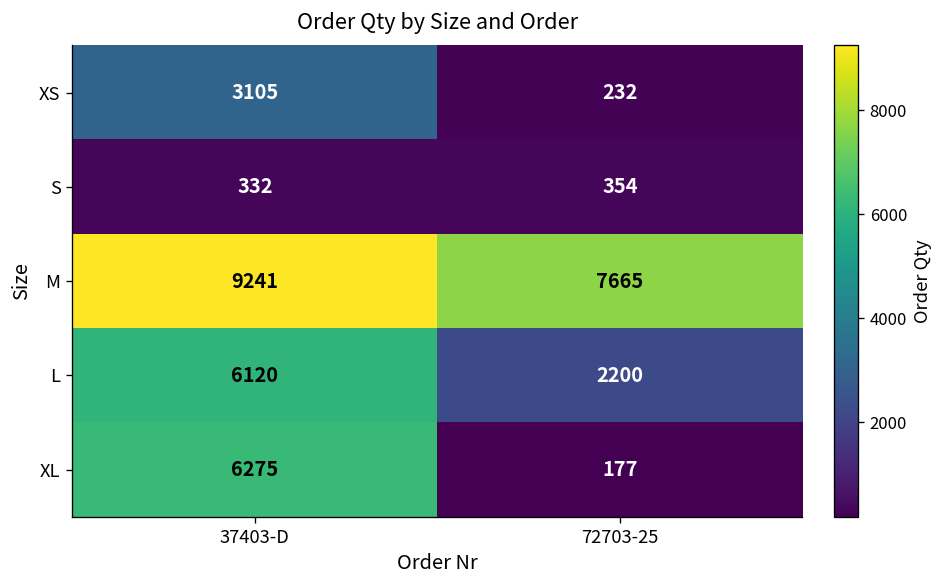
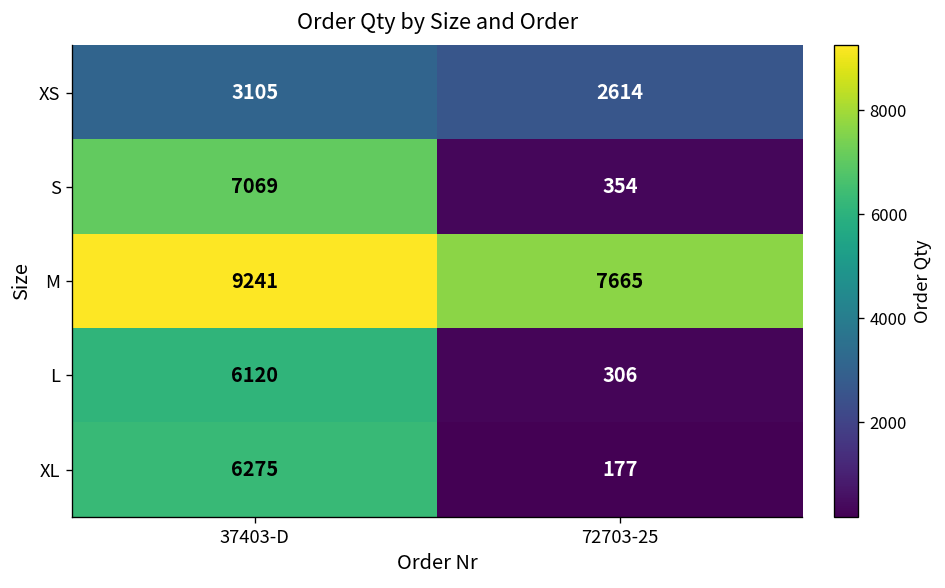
XS, 72703-25: 232 -> 2614
S, 37403-D: 332 -> 7069
L, 72703-25: 2200 -> 306
